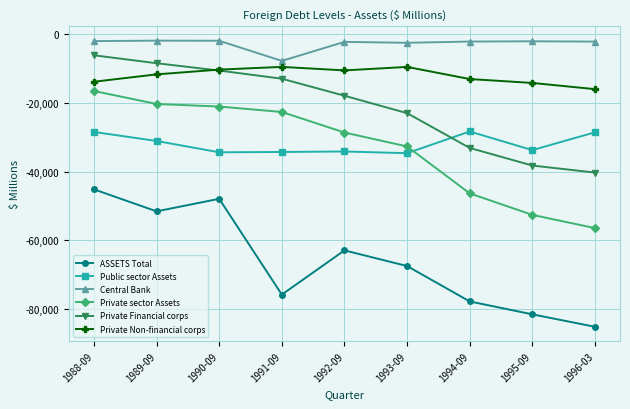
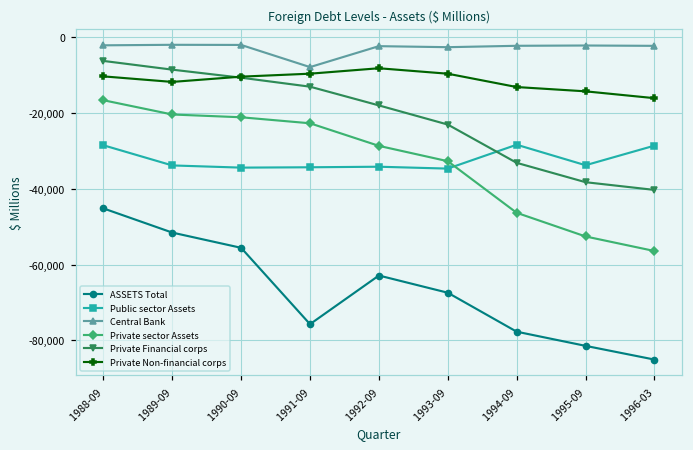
Private Non-financial corps, 1988-09: -14,000 -> -10,000
Public sector Assets, 1989-09: -31,000 -> -34,000
ASSETS Total, 1990-09: -48,000 -> -56,000
Private Non-financial corps, 1992-09: -11,000 -> -8,000
